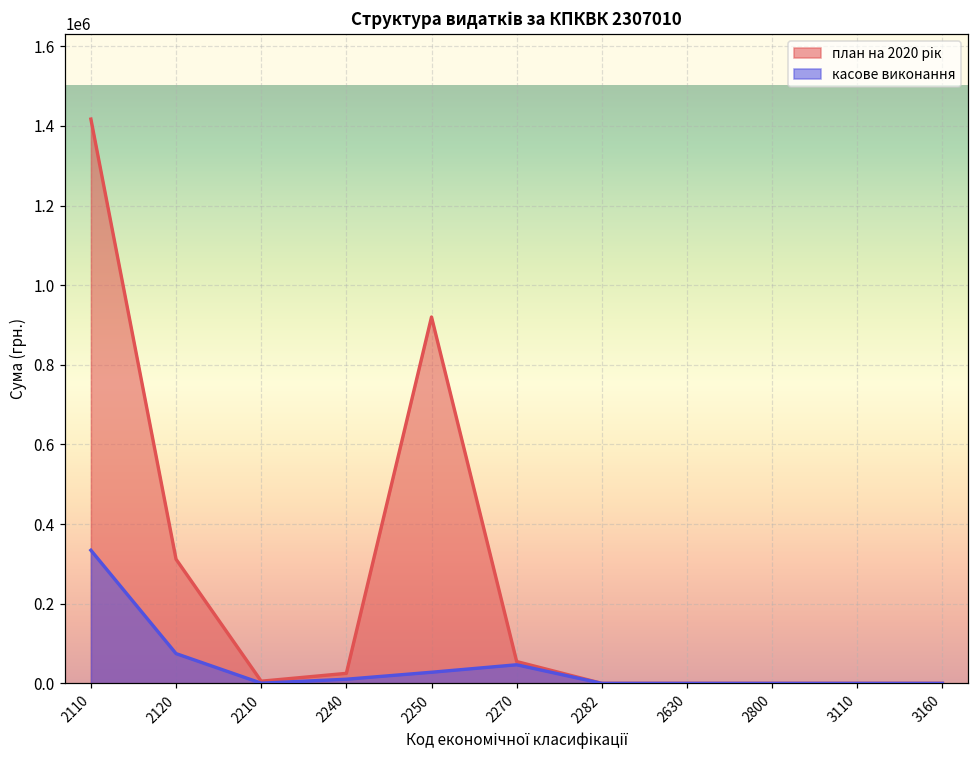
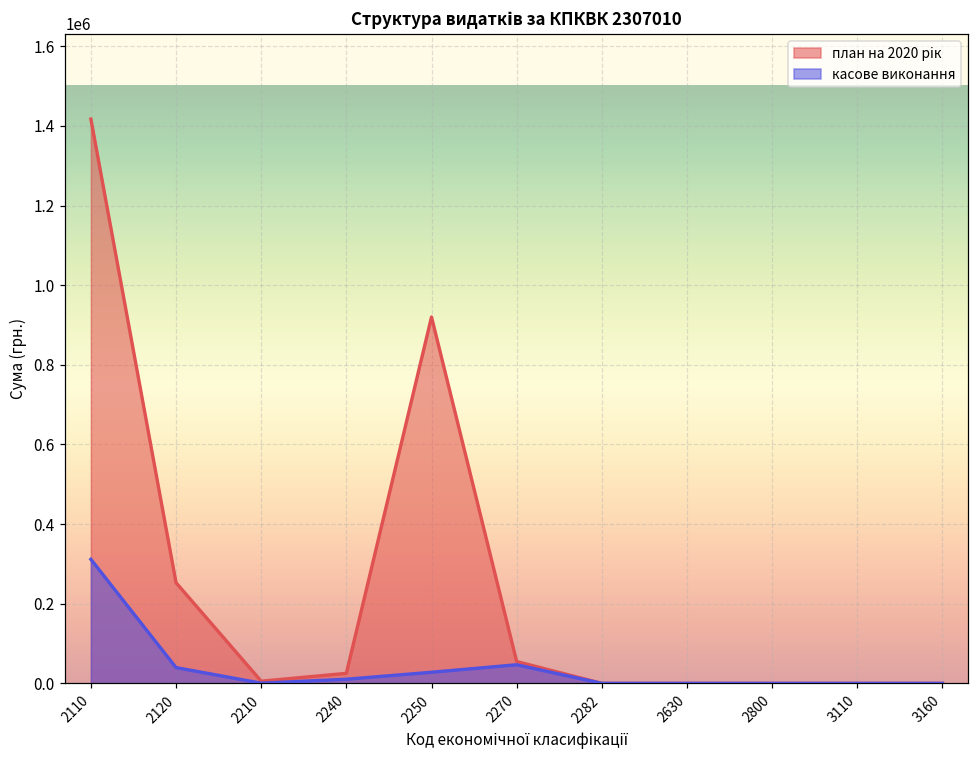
касове виконання, 2110: 330000 -> 310000
план на 2020 рік, 2120: 310000 -> 250000
касове виконання, 2120: 70000 -> 40000
